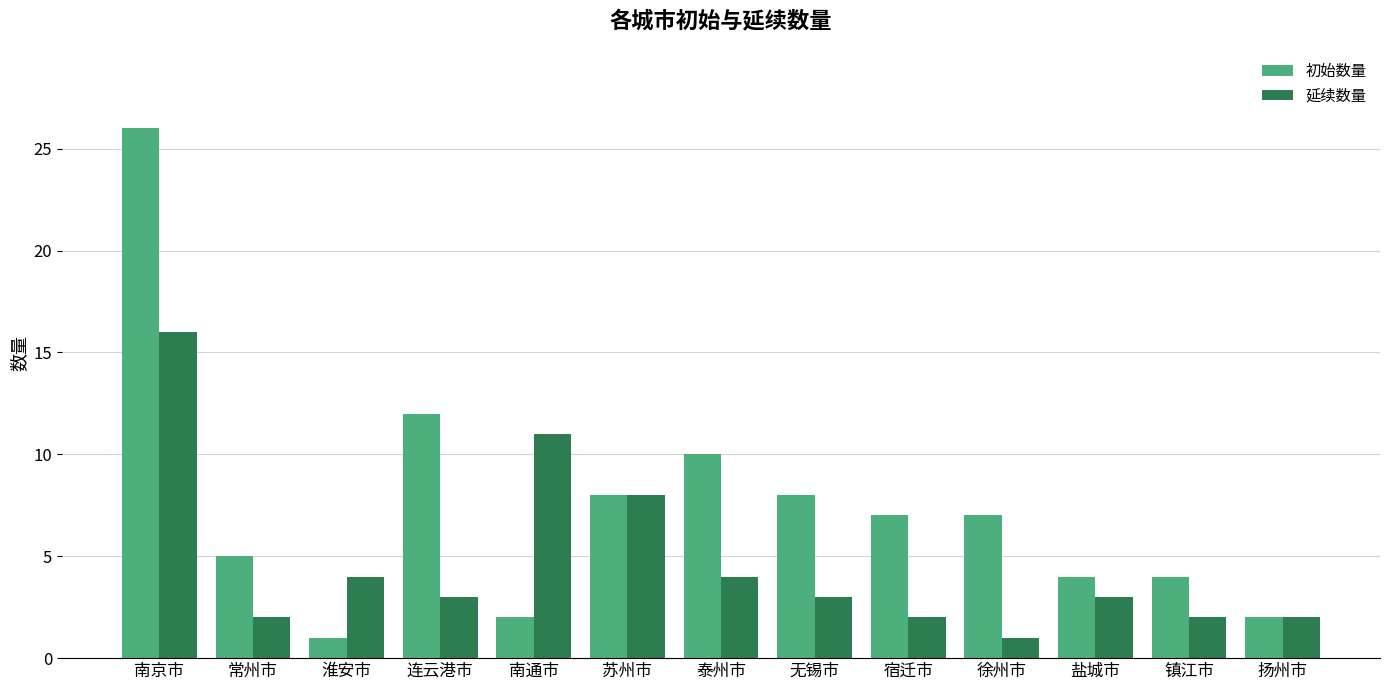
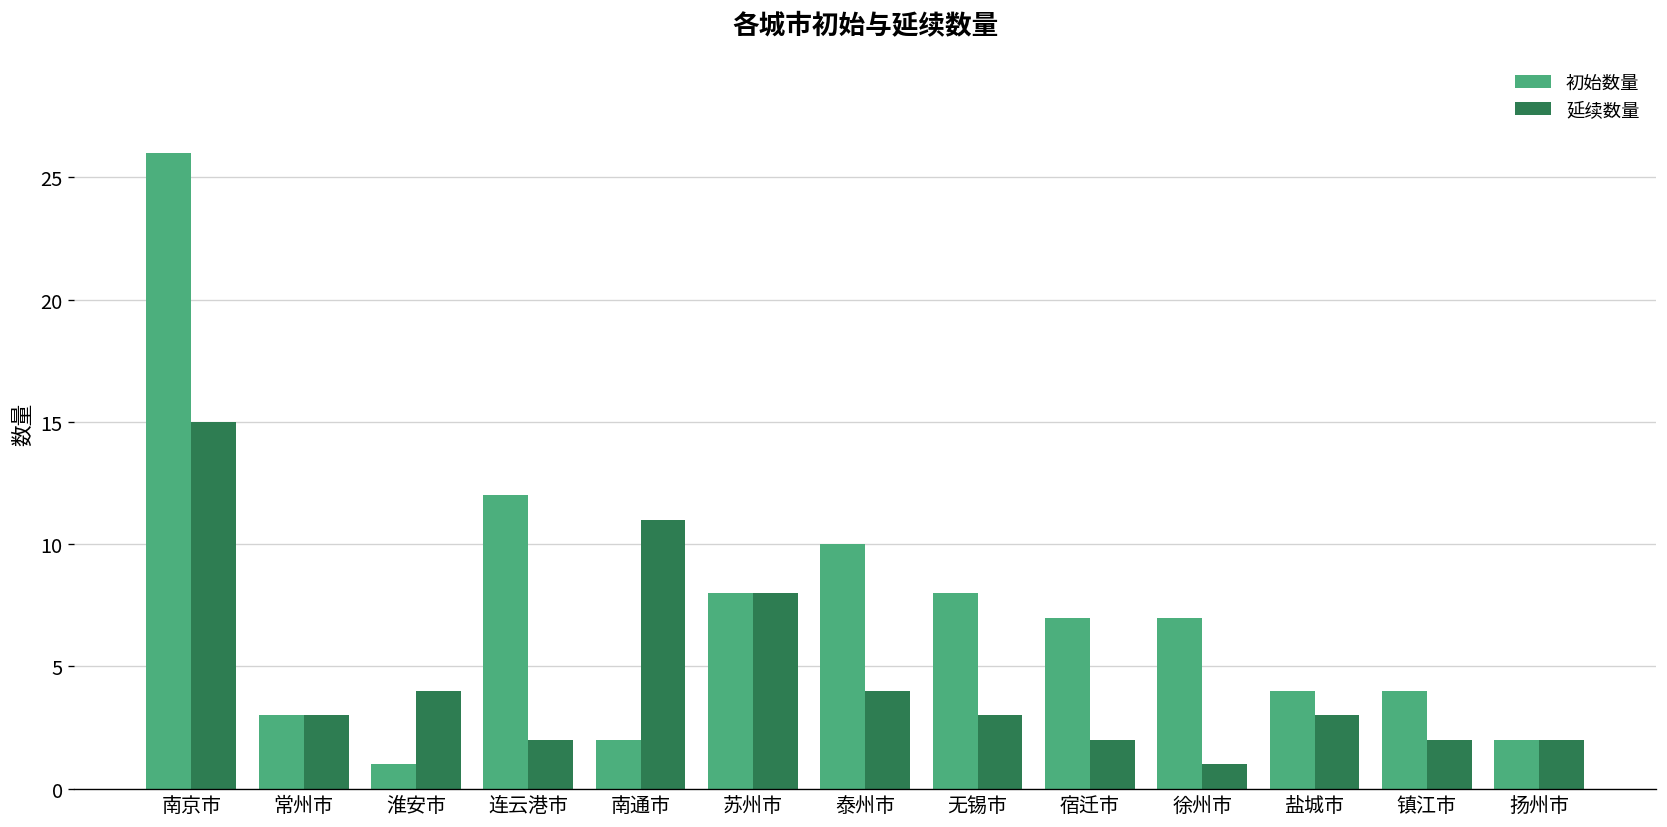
延续数量, 南京市: 16 -> 15
初始数量, 常州市: 5 -> 3
延续数量, 常州市: 2 -> 3
延续数量, 连云港市: 3 -> 2
